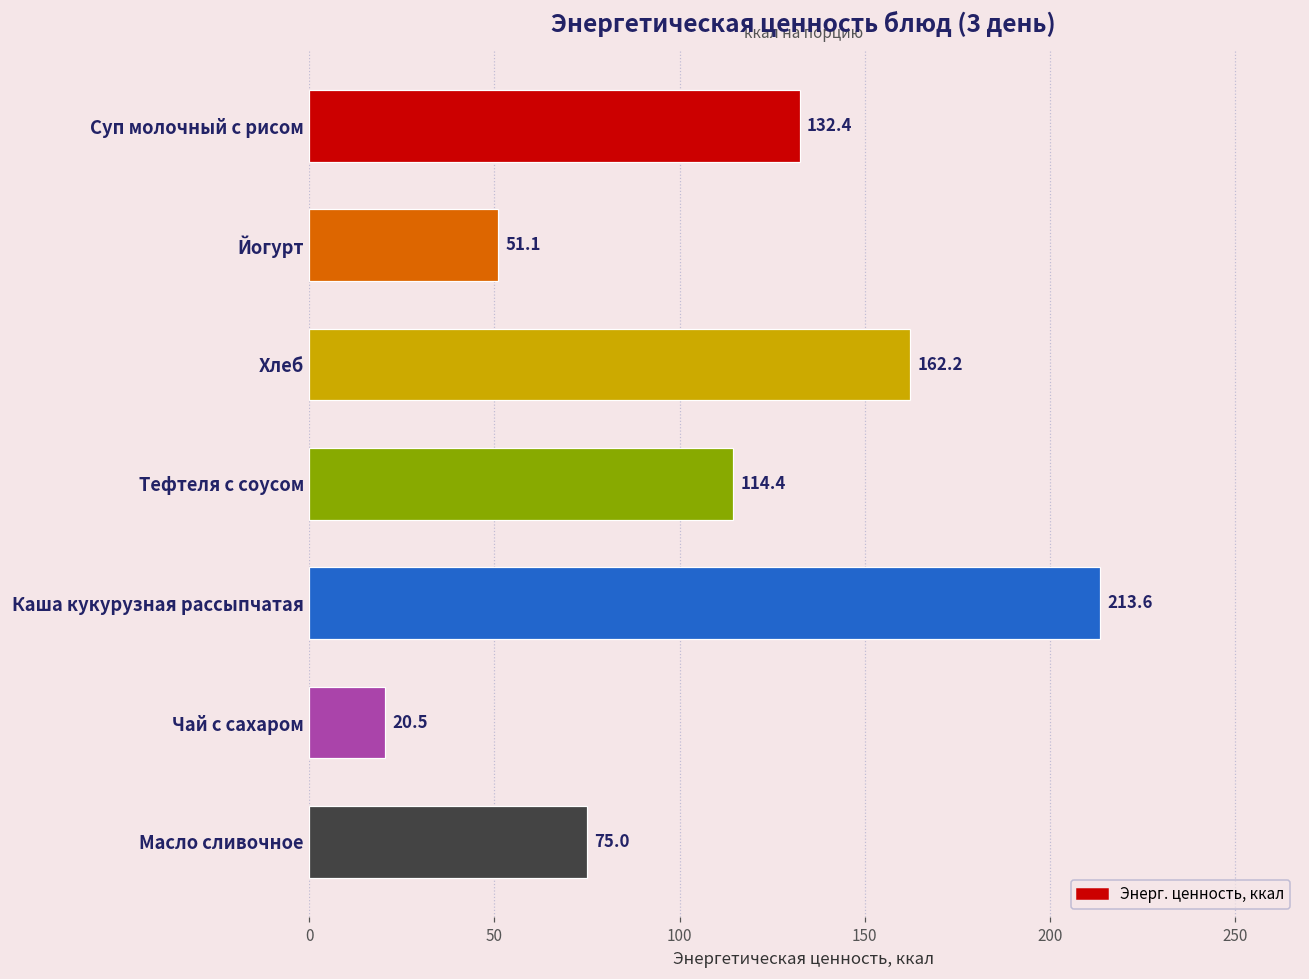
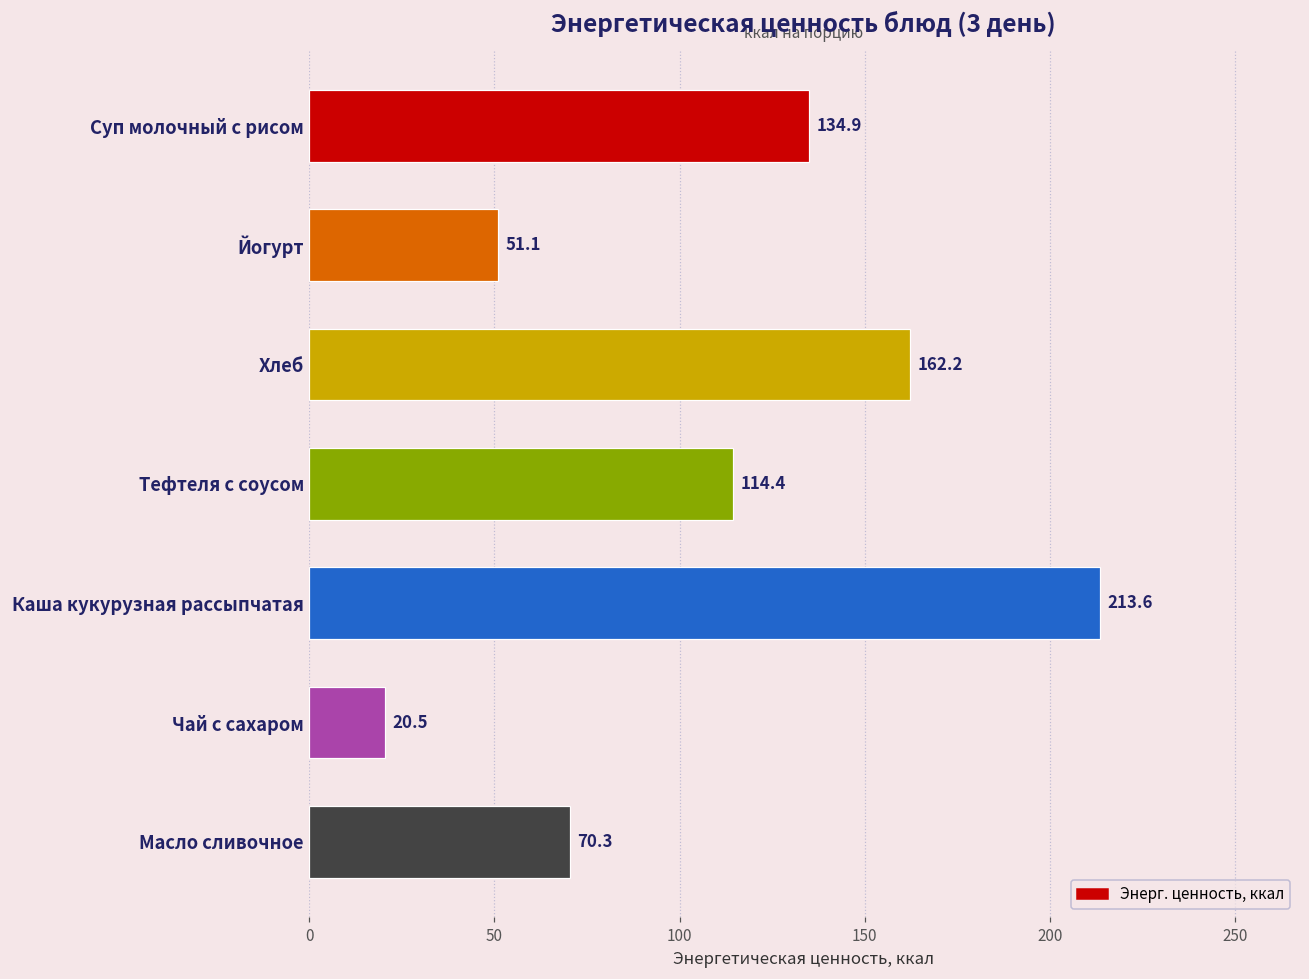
Суп молочный с рисом: 132.4 -> 134.9
Масло сливочное: 75.0 -> 70.3
